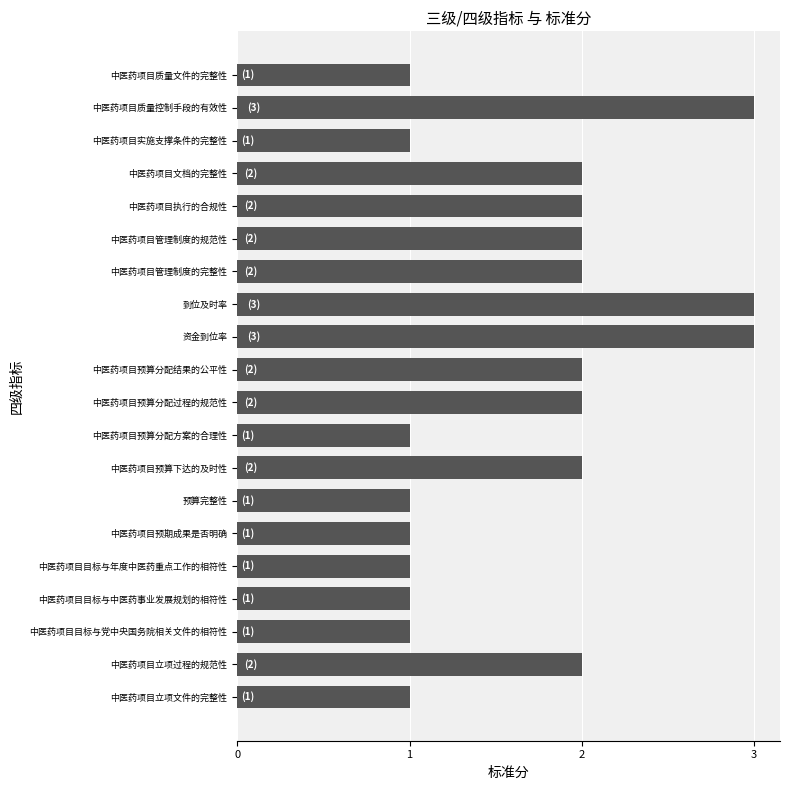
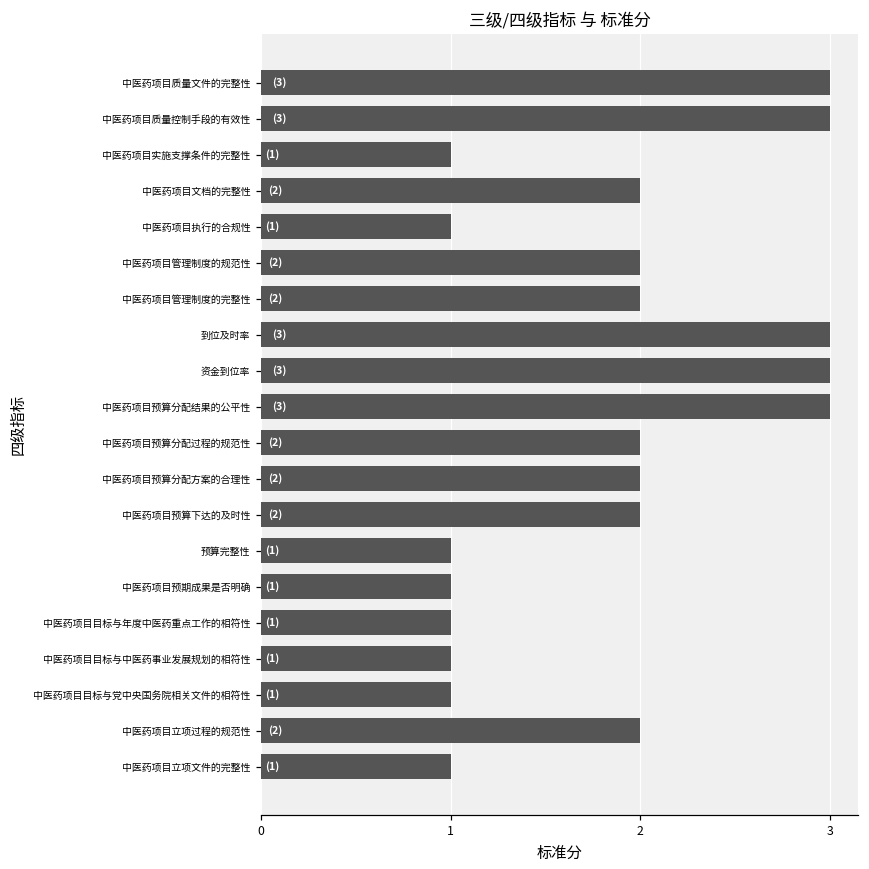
中医药项目质量文件的完整性: (1) -> (3)
中医药项目执行的合规性: (2) -> (1)
中医药项目预算分配结果的公平性: (2) -> (3)
中医药项目预算分配方案的合理性: (1) -> (2)
